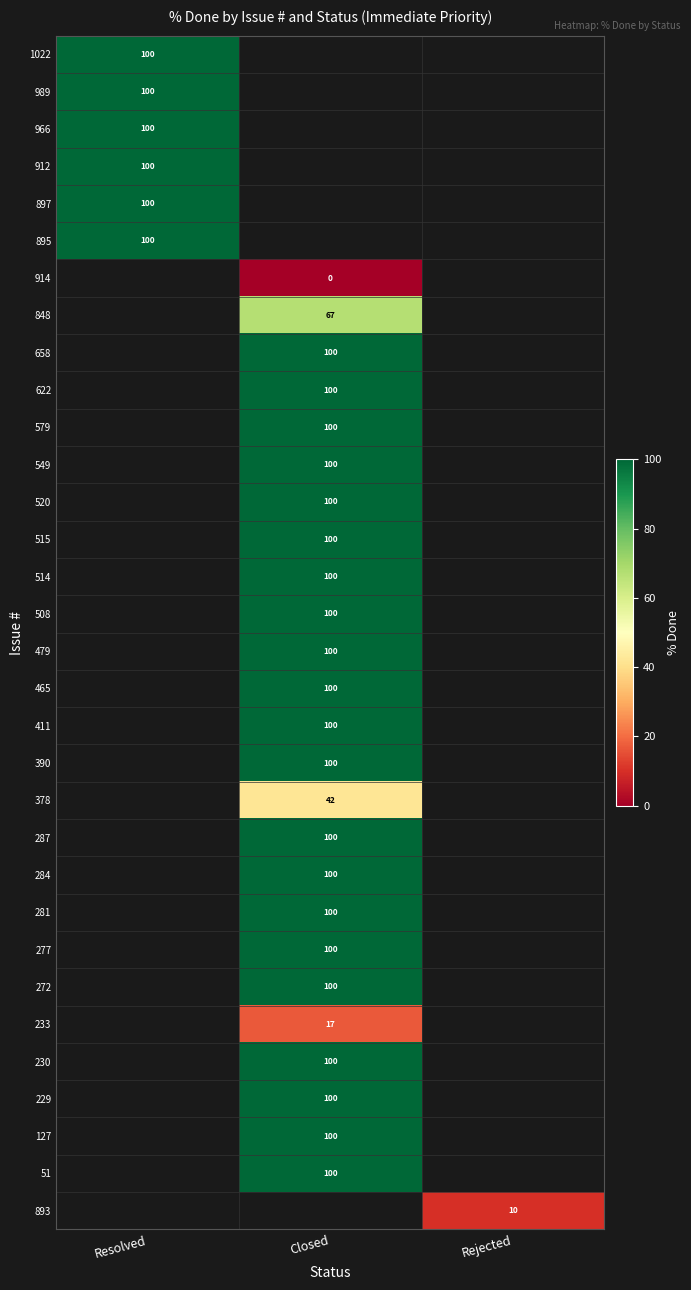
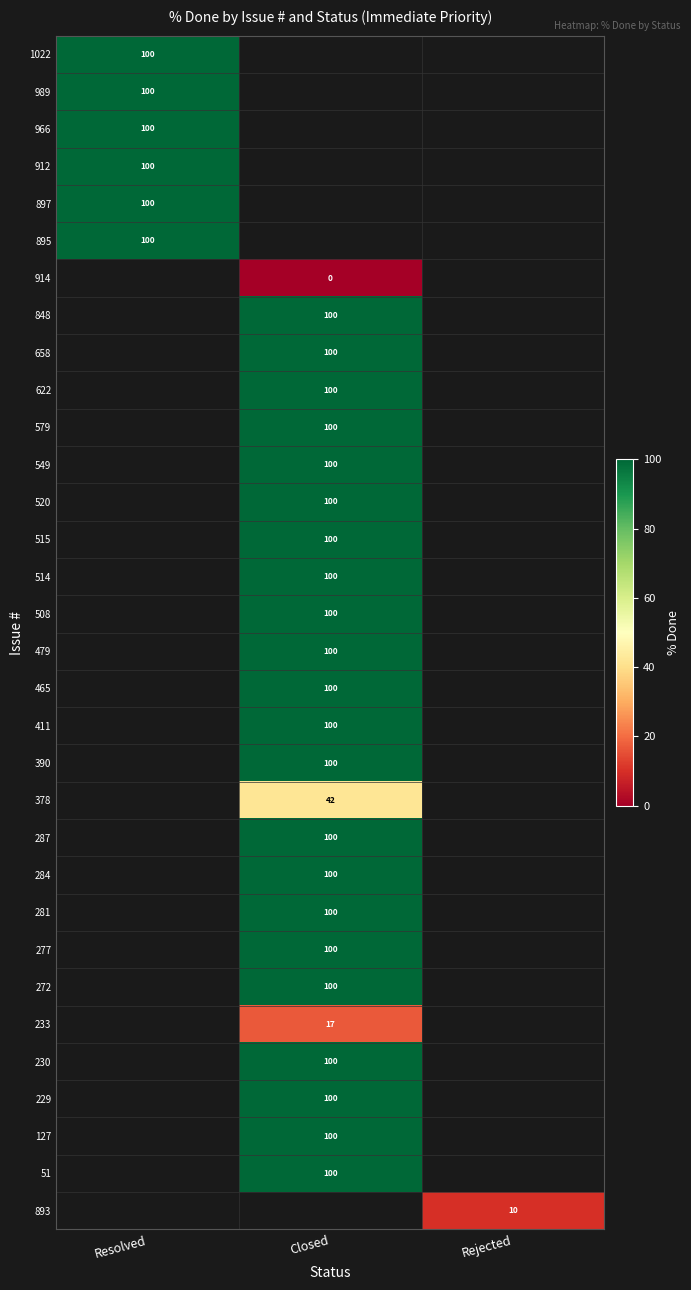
848, Closed: 67 -> 100
